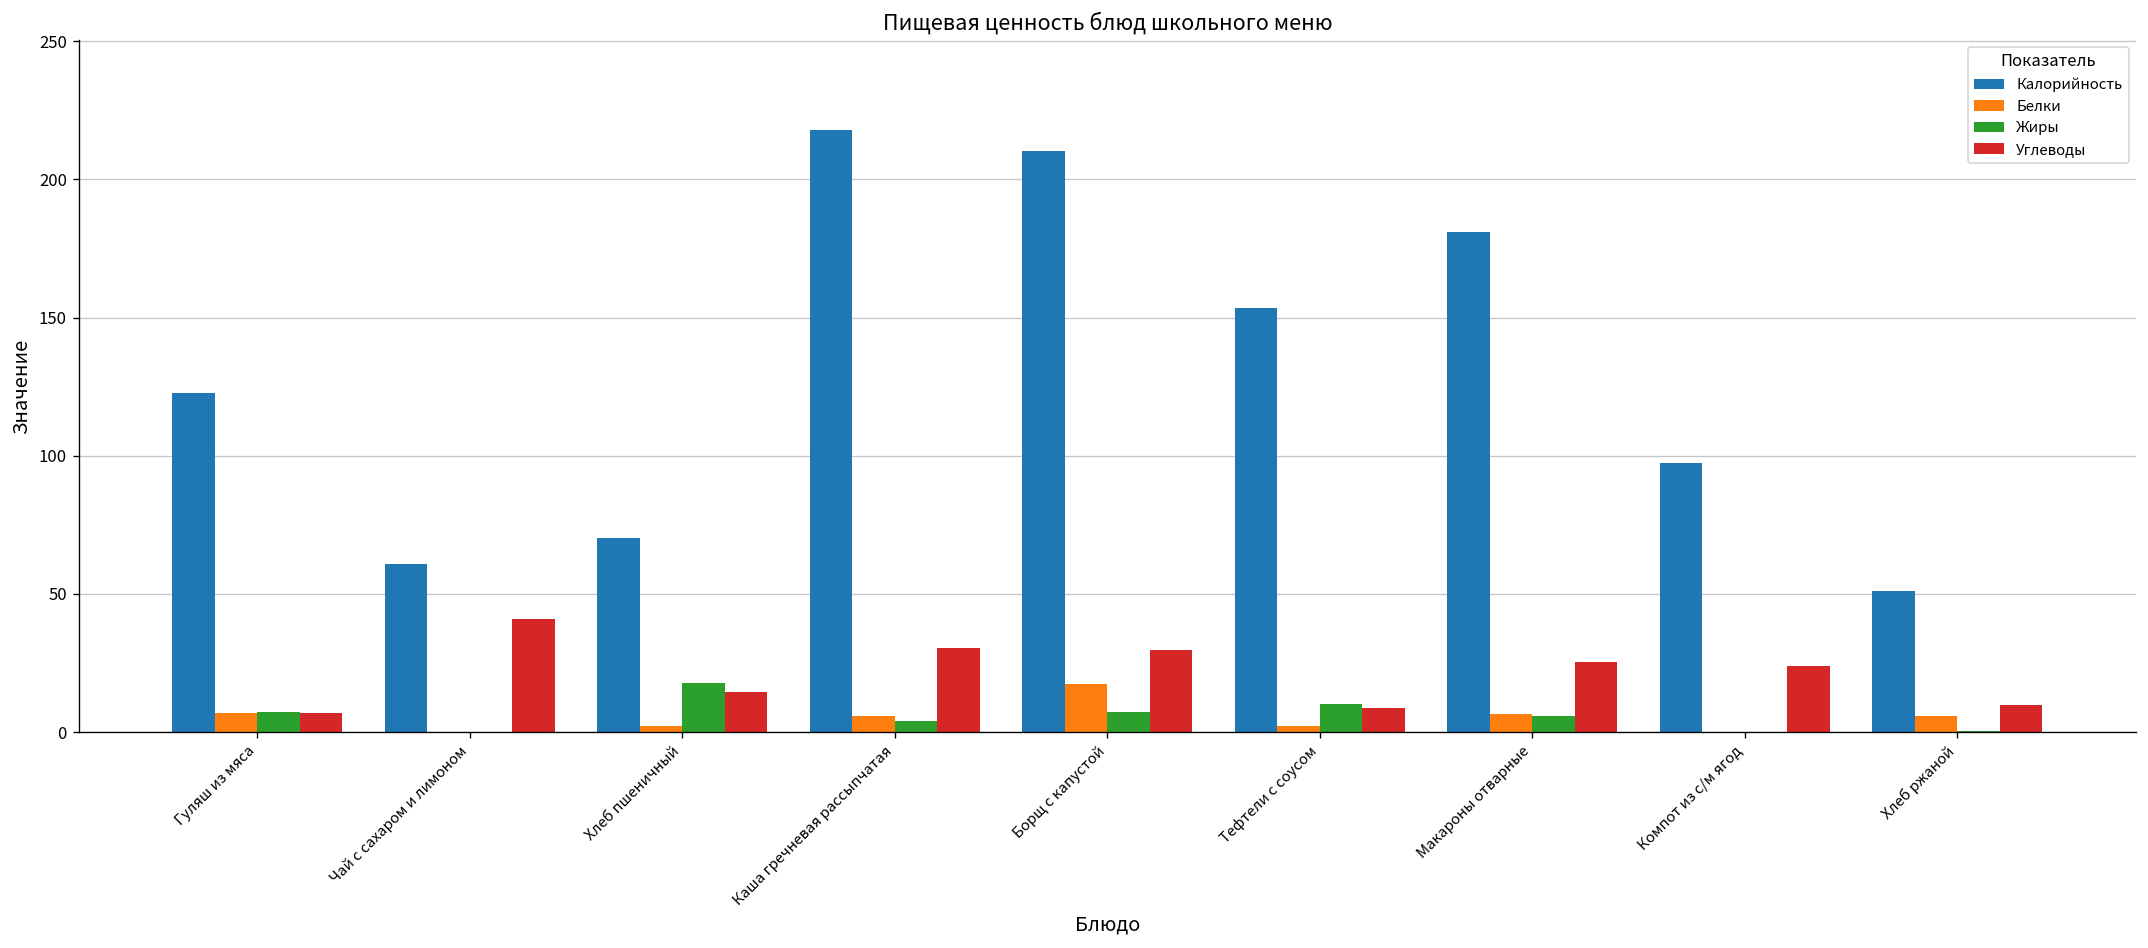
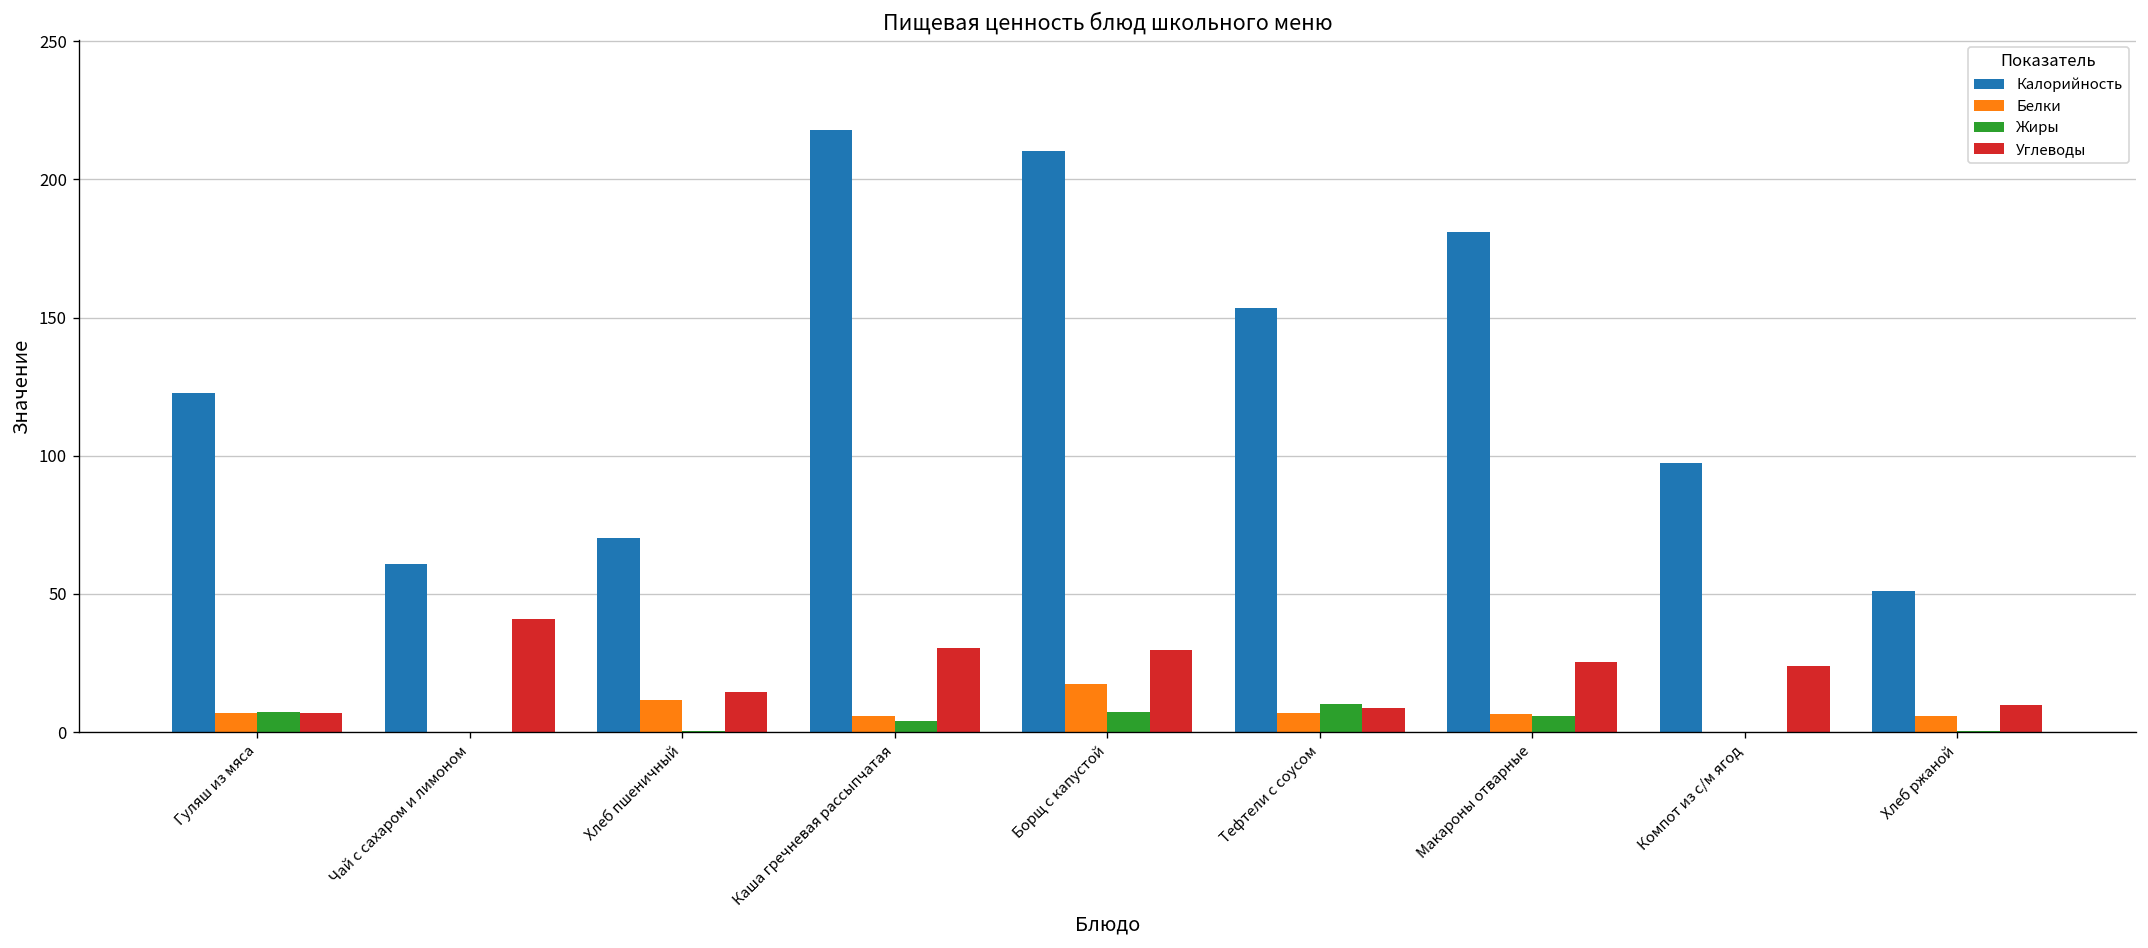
Белки, Хлеб пшеничный: 2 -> 12
Жиры, Хлеб пшеничный: 18 -> 0
Белки, Тефтели с соусом: 2 -> 7
